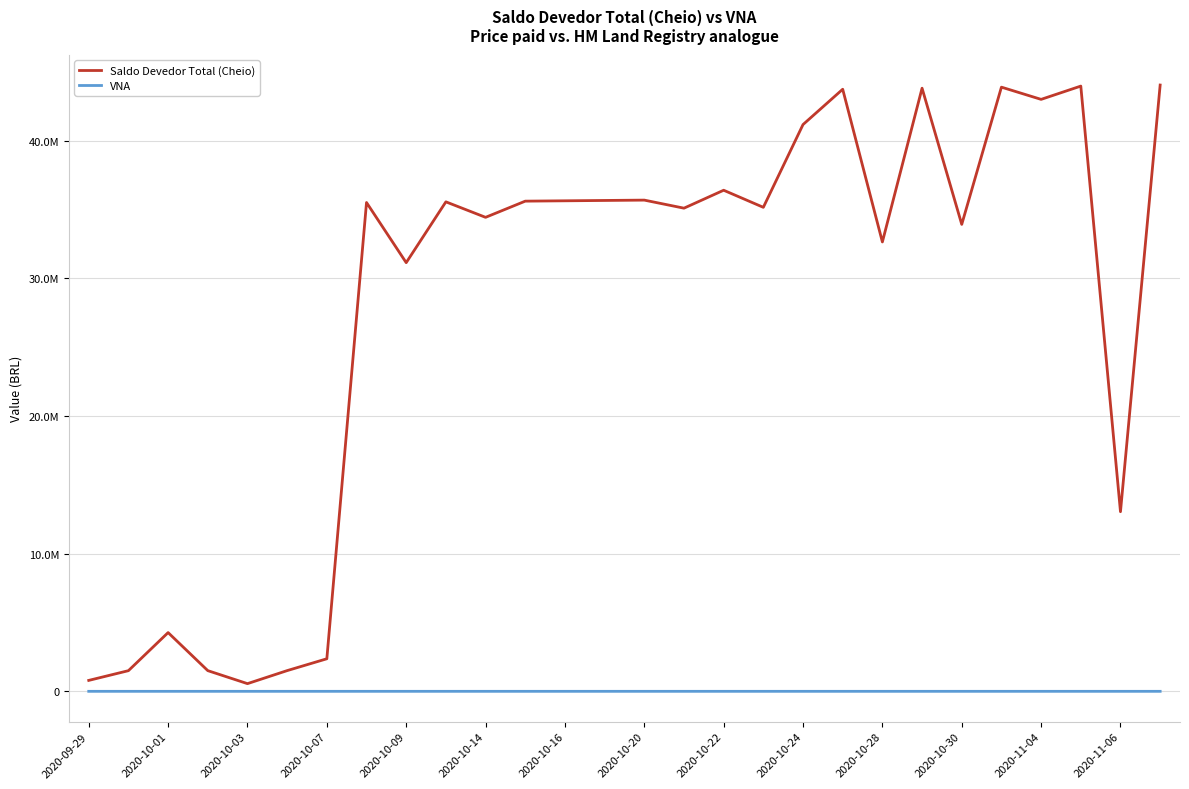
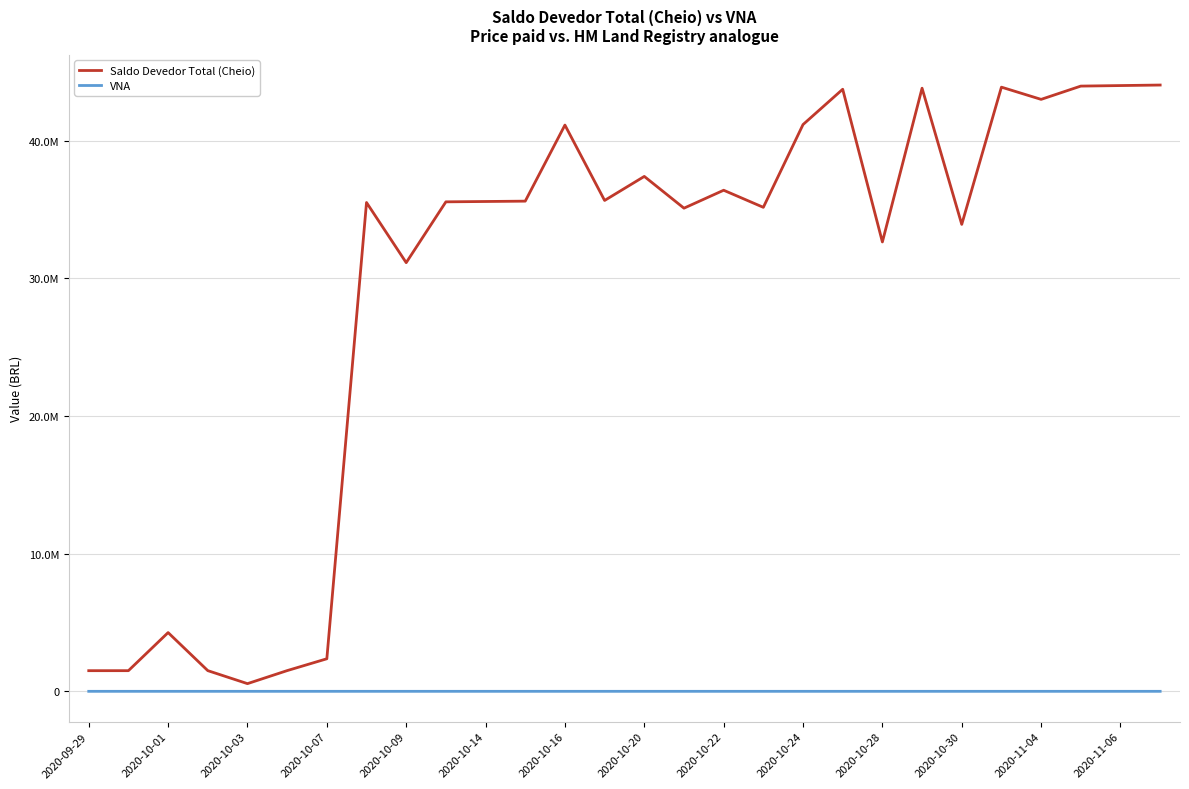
Saldo Devedor Total (Cheio), 2020-09-29: 800000 -> 1500000
Saldo Devedor Total (Cheio), 2020-10-14: 34400000 -> 35600000
Saldo Devedor Total (Cheio), 2020-10-16: 35600000 -> 41100000
Saldo Devedor Total (Cheio), 2020-10-20: 35700000 -> 37400000
Saldo Devedor Total (Cheio), 2020-11-06: 13000000 -> 44000000
